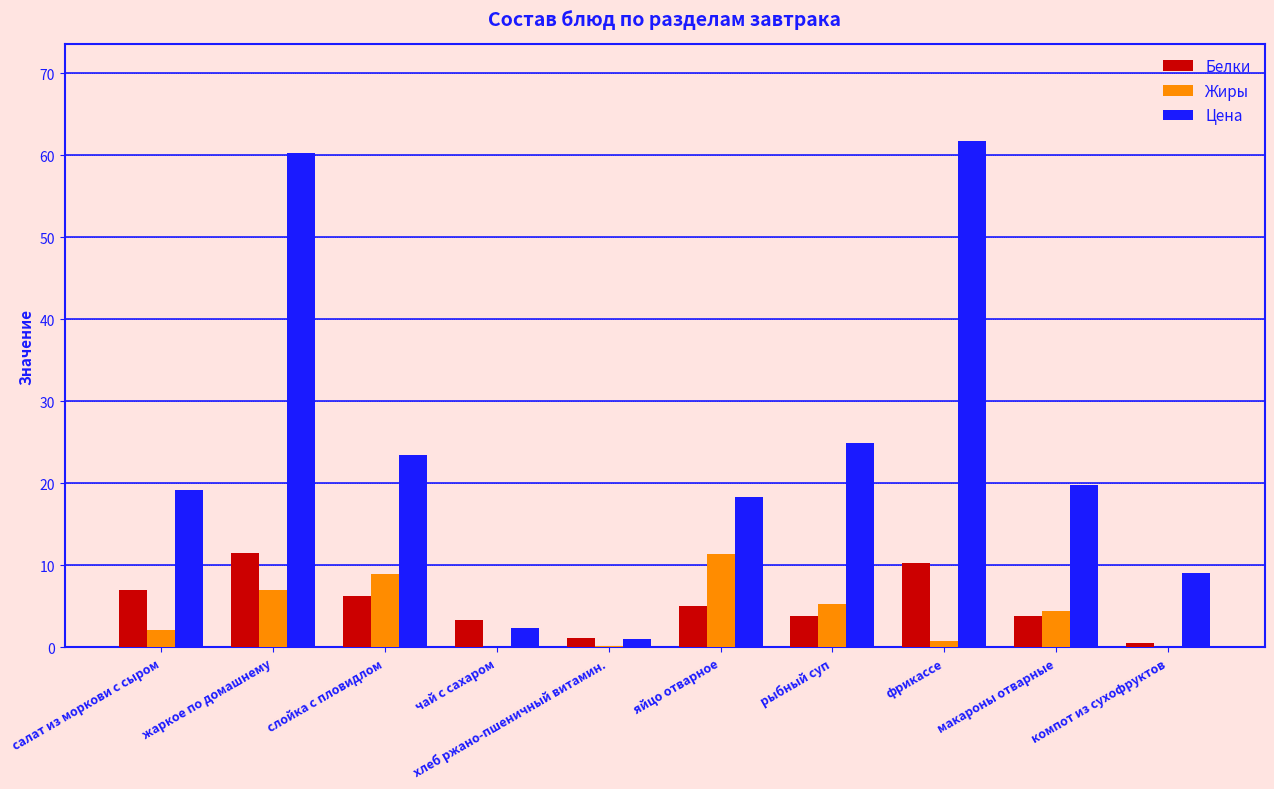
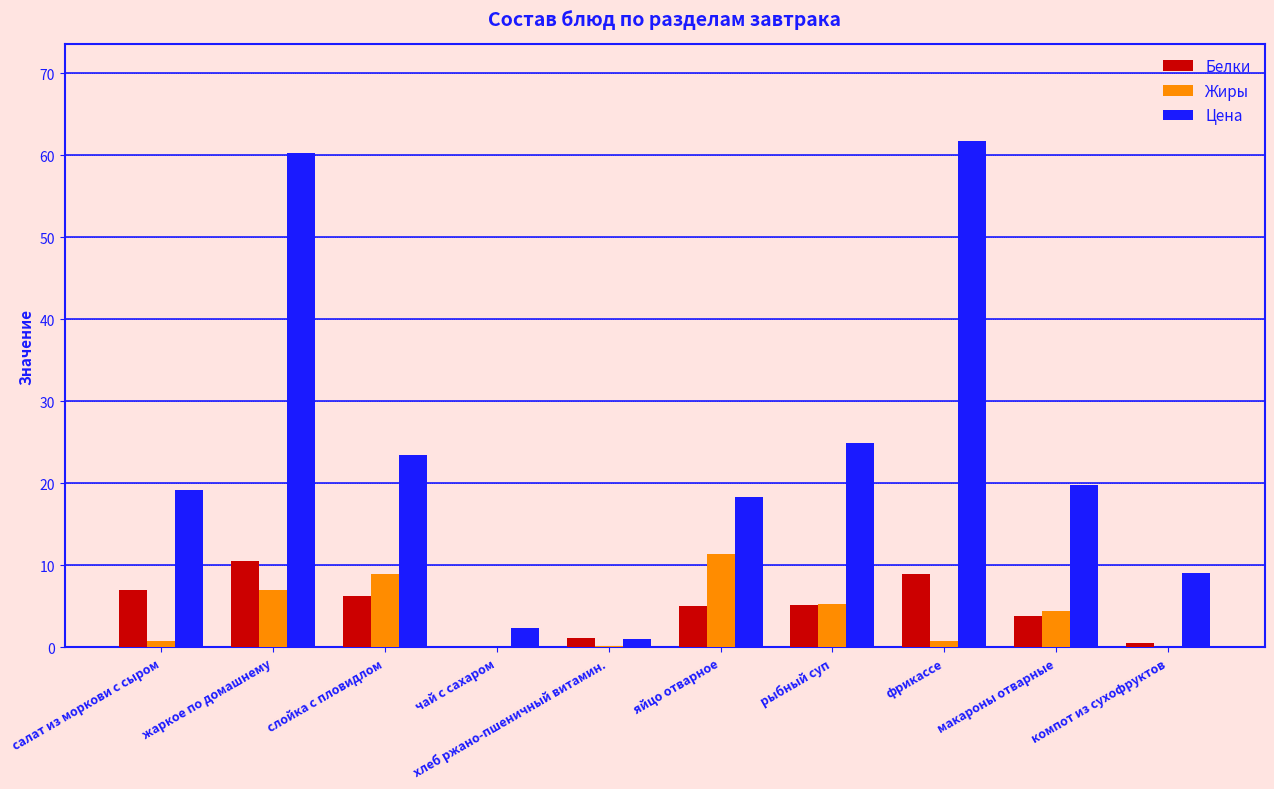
Жиры, салат из моркови с сыром: 2 -> 1
Белки, жаркое по домашнему: 12 -> 11
Белки, чай с сахаром: 3 -> 0
Белки, рыбный суп: 4 -> 5
Белки, фрикассе: 10 -> 9
